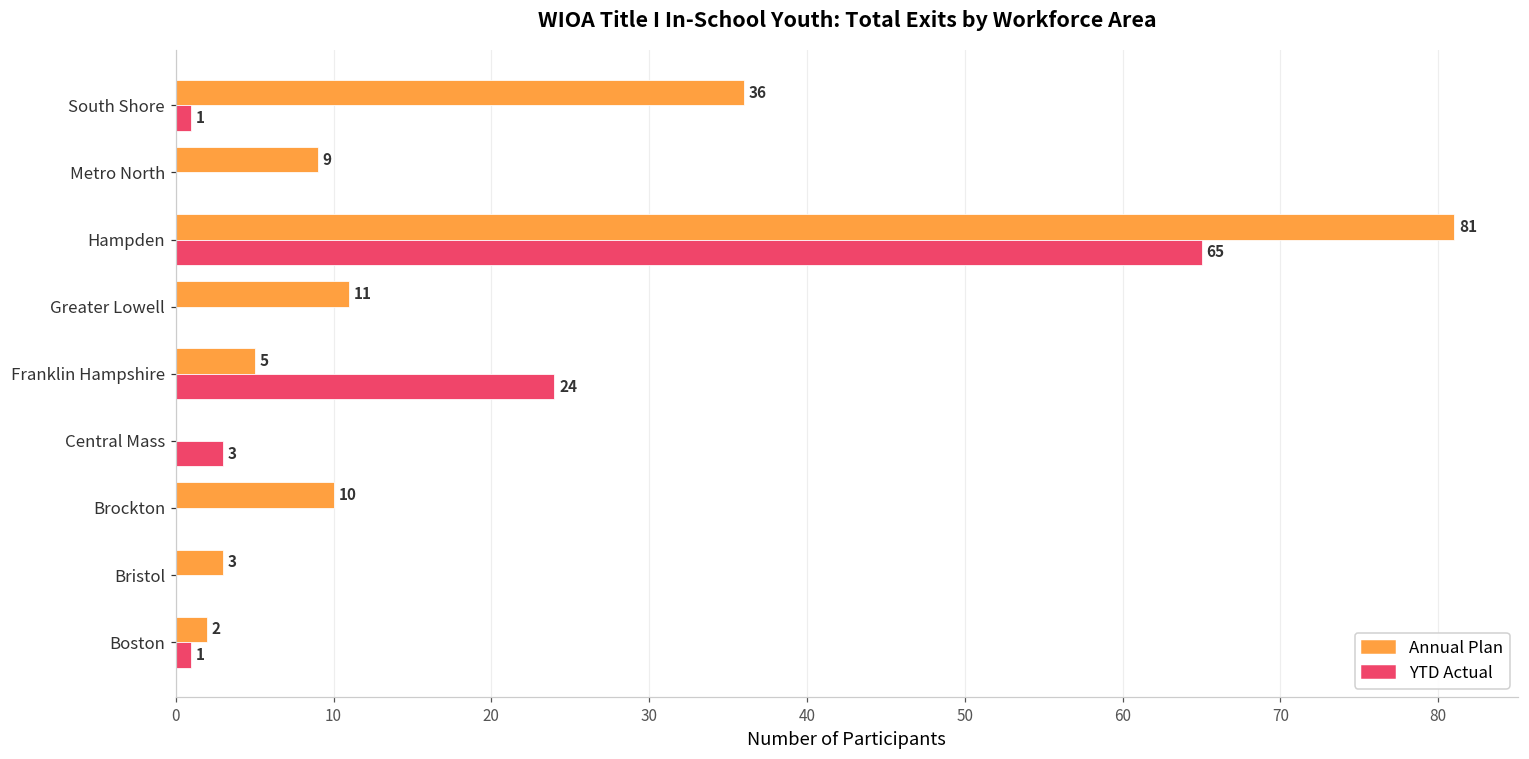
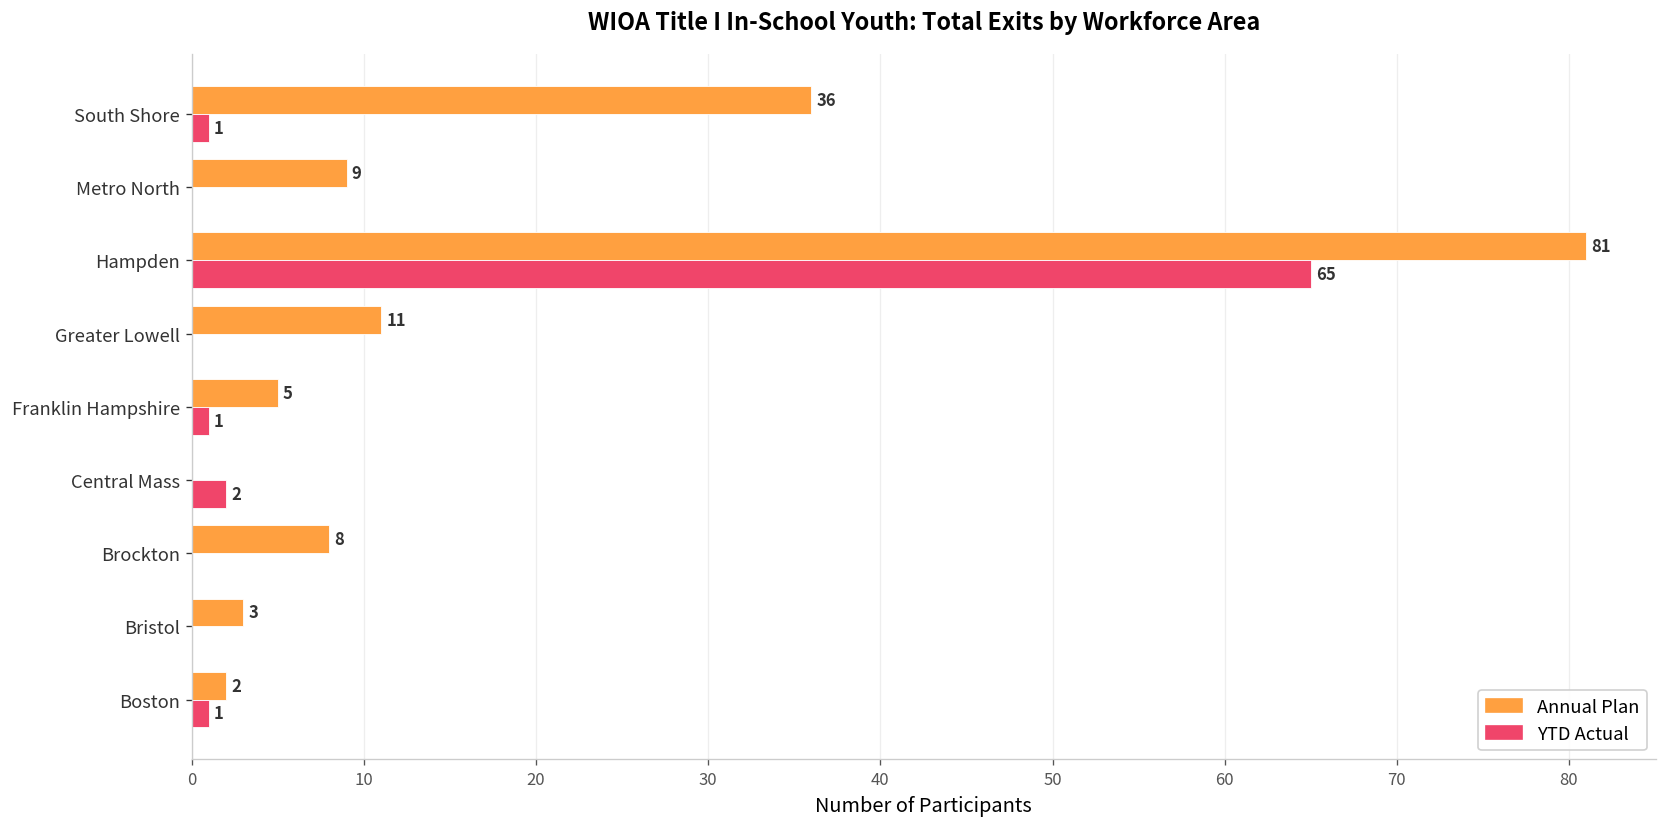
YTD Actual, Franklin Hampshire: 24 -> 1
YTD Actual, Central Mass: 3 -> 2
Annual Plan, Brockton: 10 -> 8
